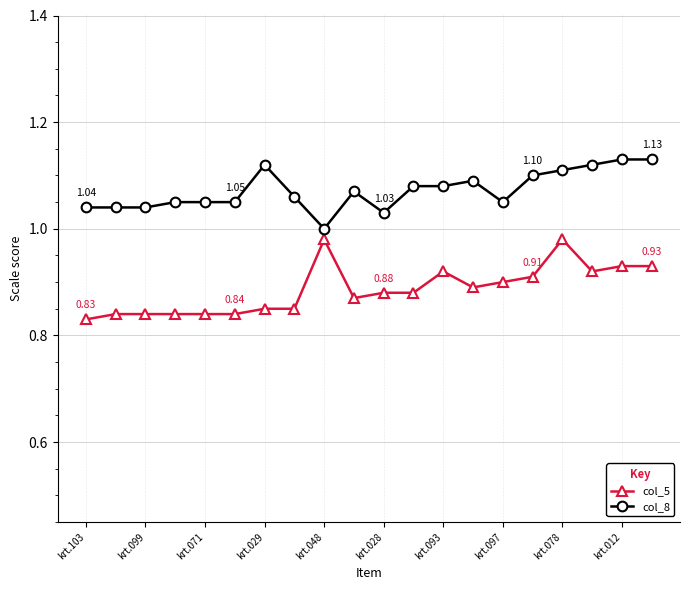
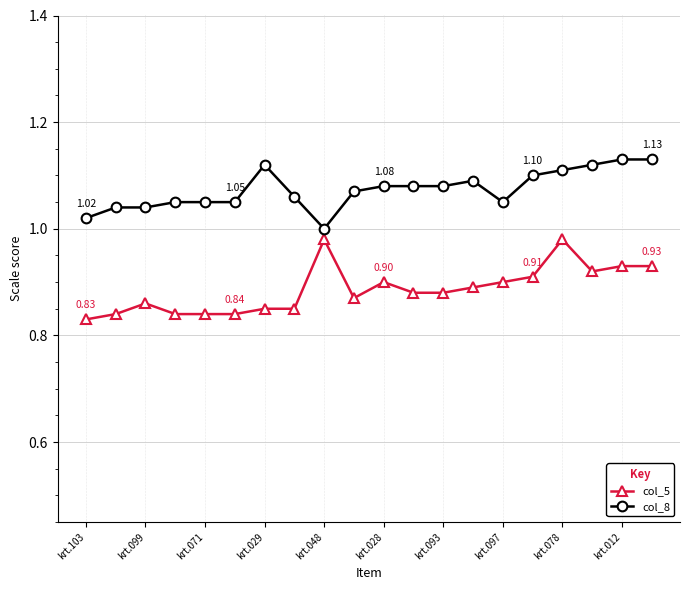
col_8, krt.103: 1.04 -> 1.02
col_5, krt.099: 0.84 -> 0.86
col_5, krt.028: 0.88 -> 0.90
col_8, krt.028: 1.03 -> 1.08
col_5, krt.093: 0.92 -> 0.88
